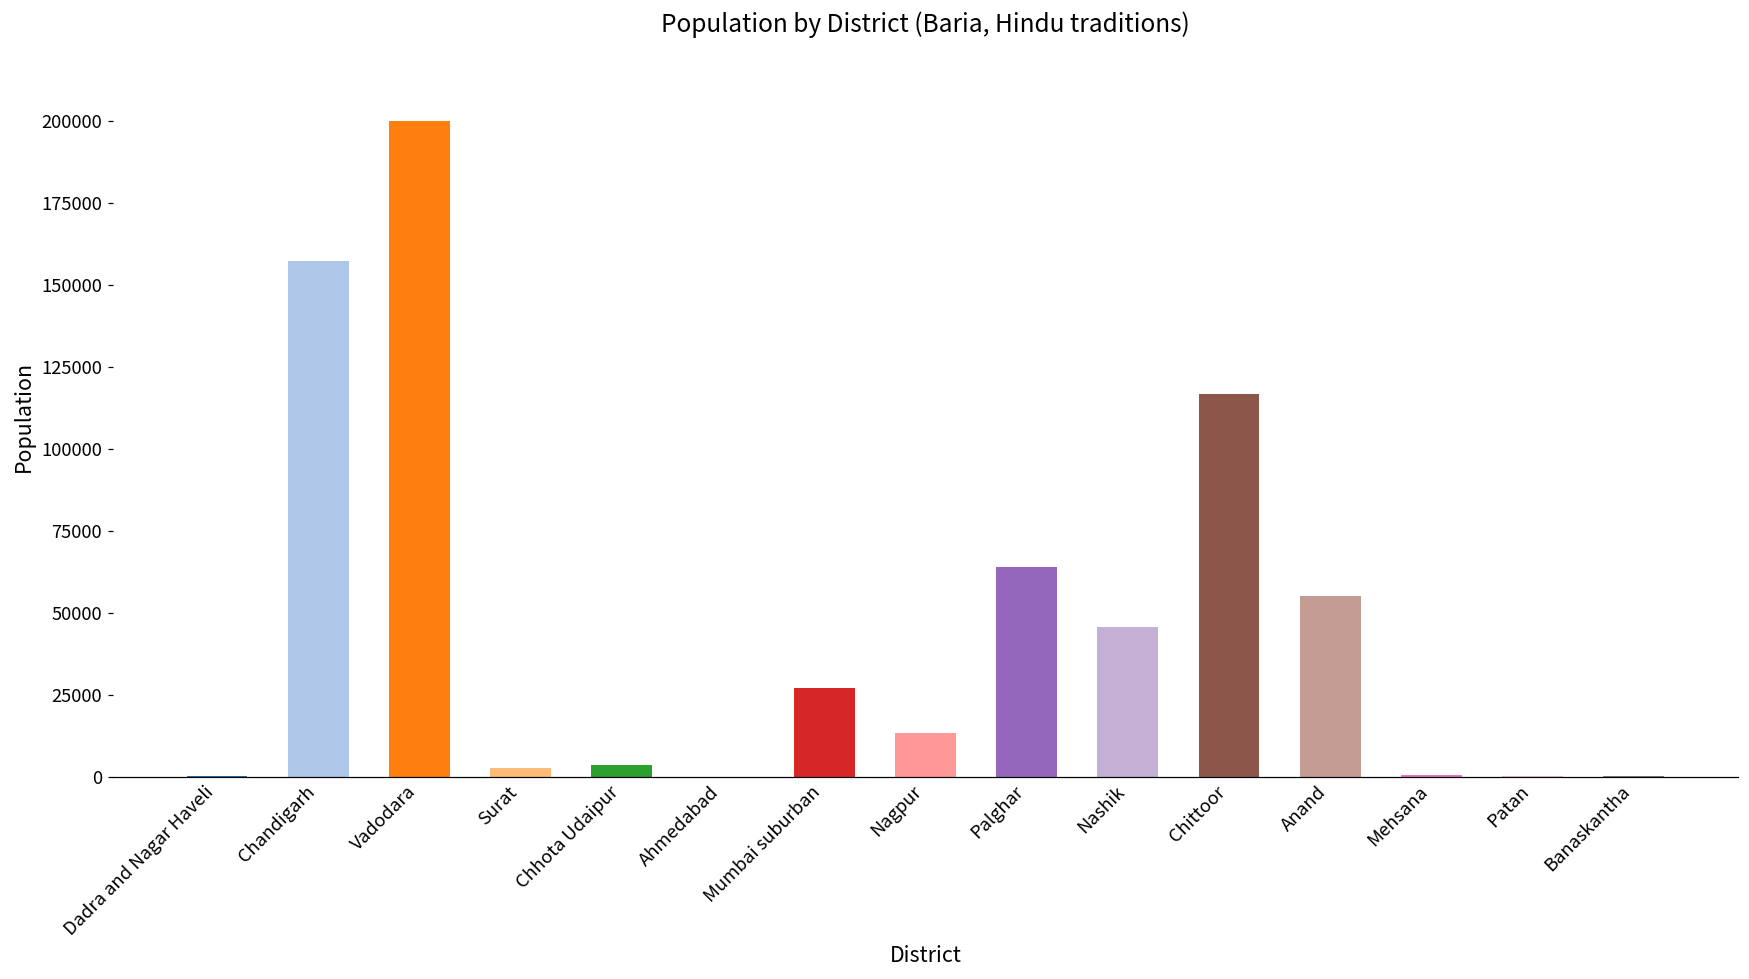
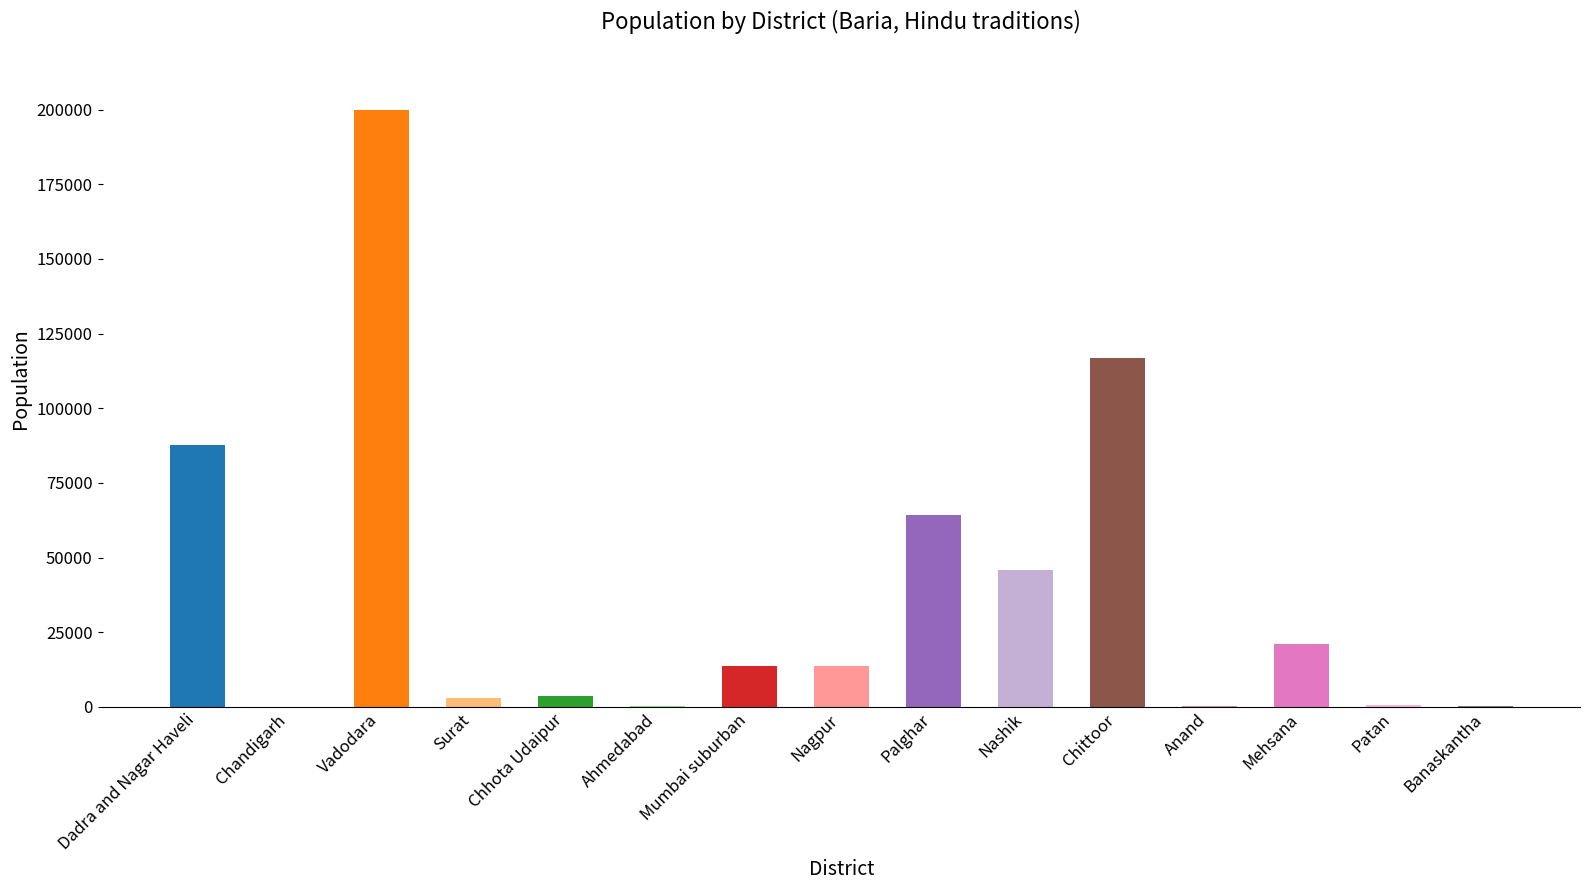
Dadra and Nagar Haveli: 1000 -> 88000
Chandigarh: 157000 -> 0
Mumbai suburban: 27000 -> 14000
Anand: 55000 -> 0
Mehsana: 1000 -> 21000
